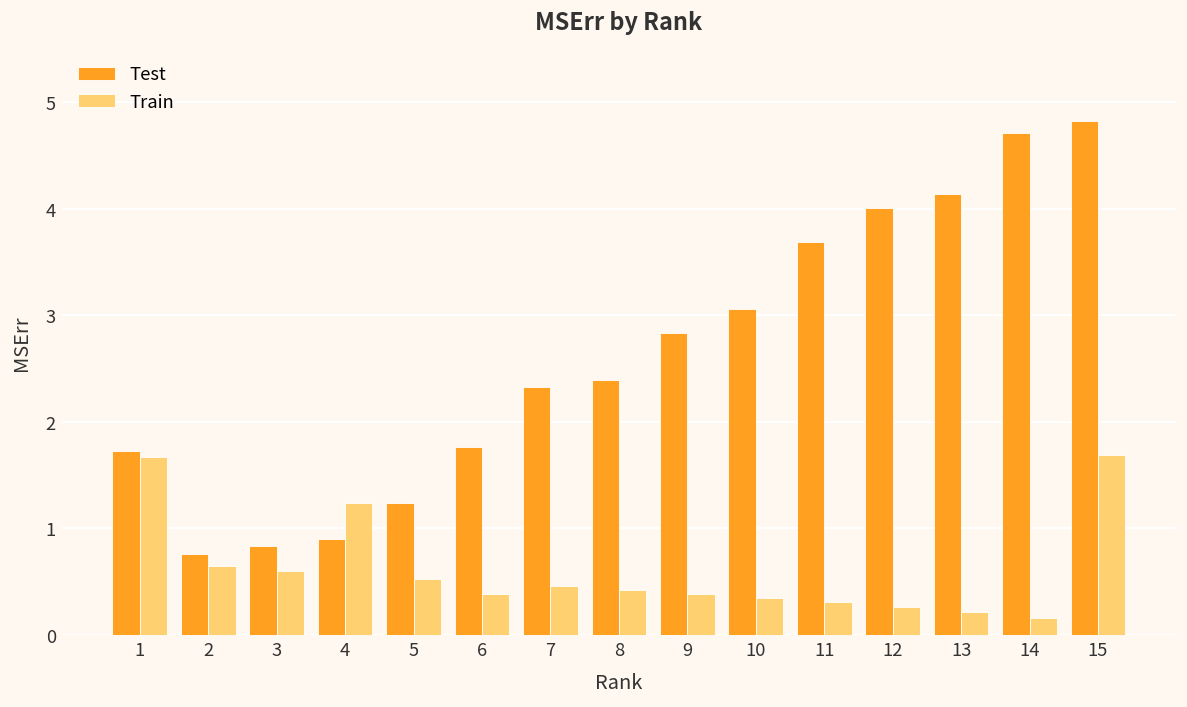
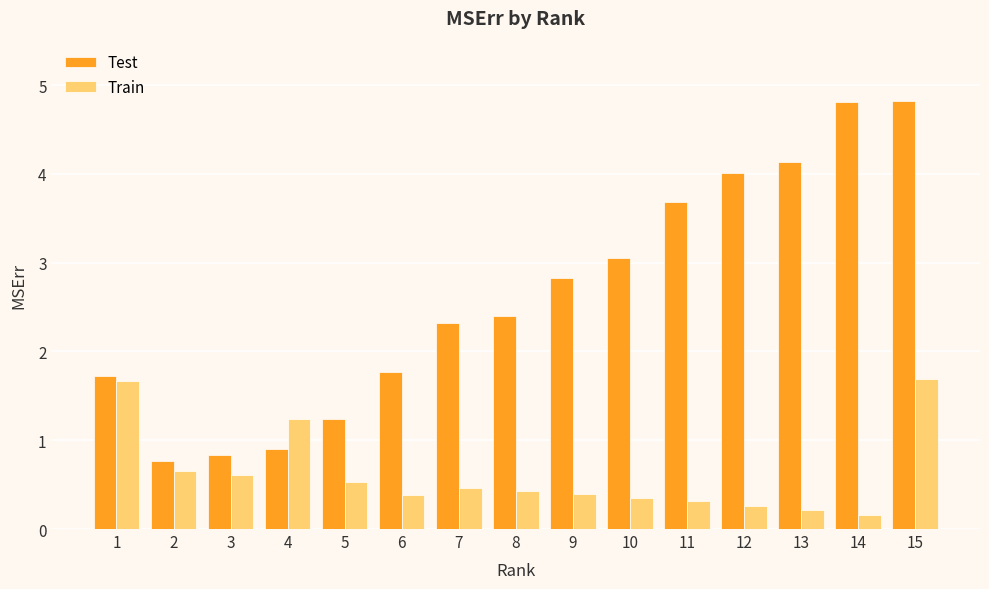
Test, 14: 4.7 -> 4.8
